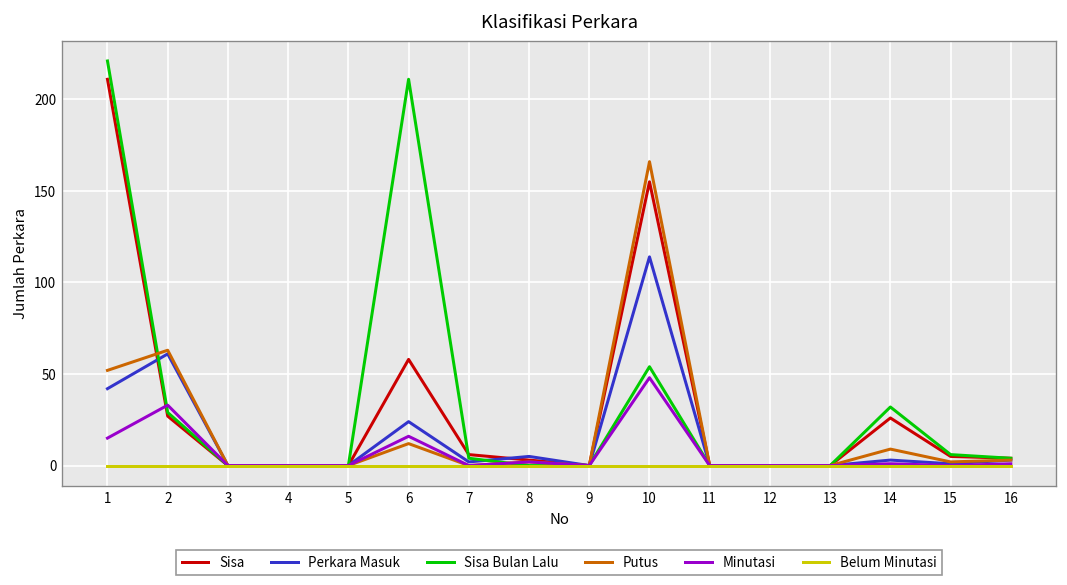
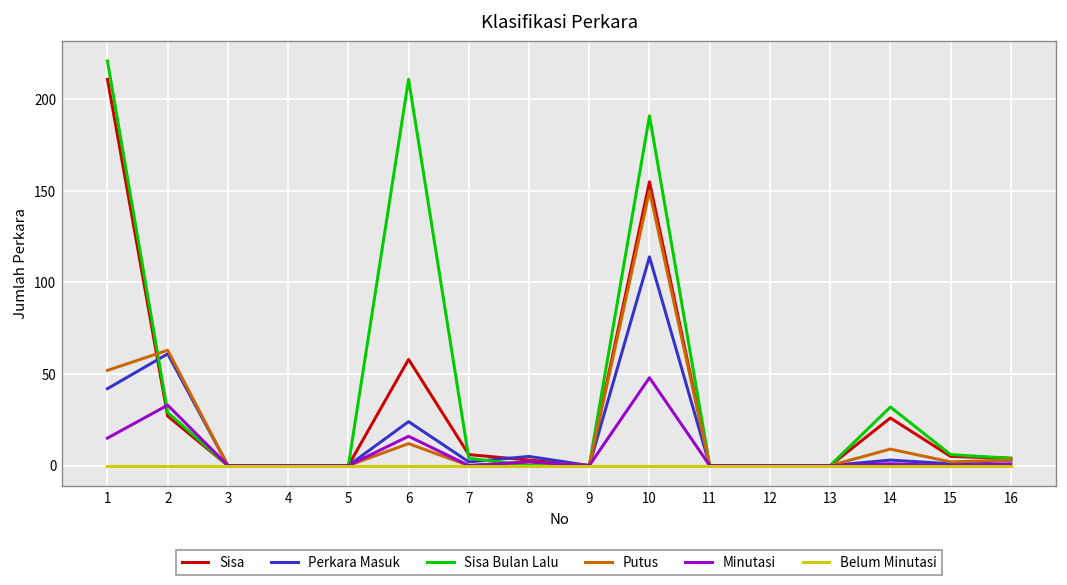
Sisa Bulan Lalu, 10: 54 -> 191
Putus, 10: 166 -> 150
